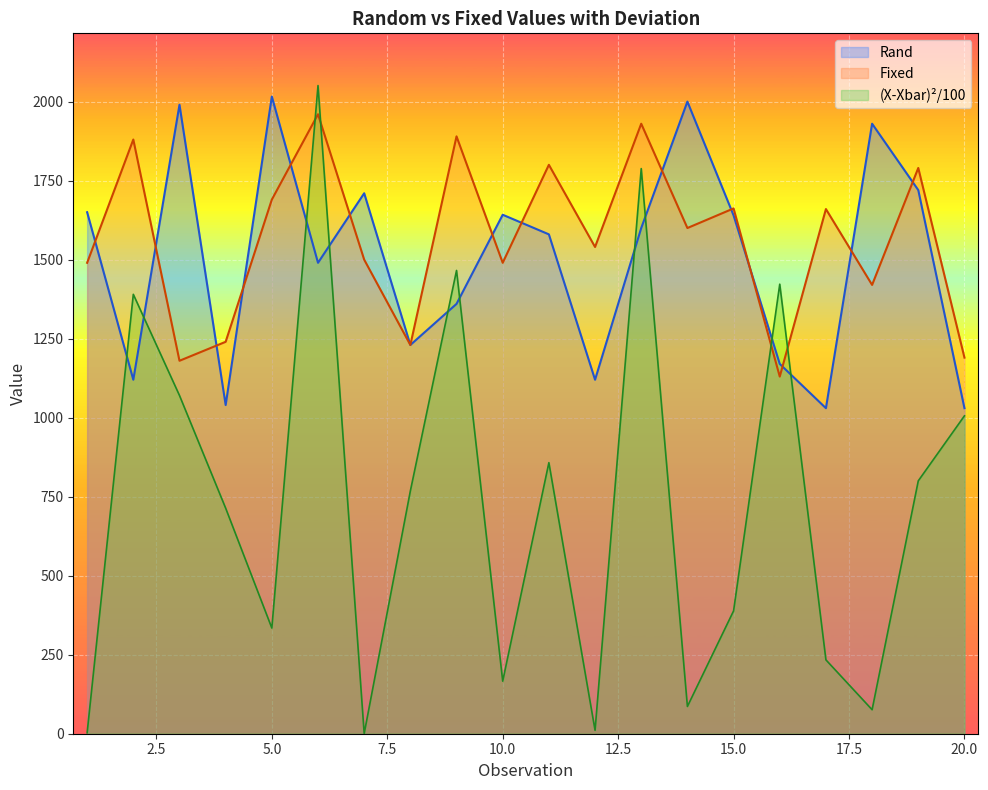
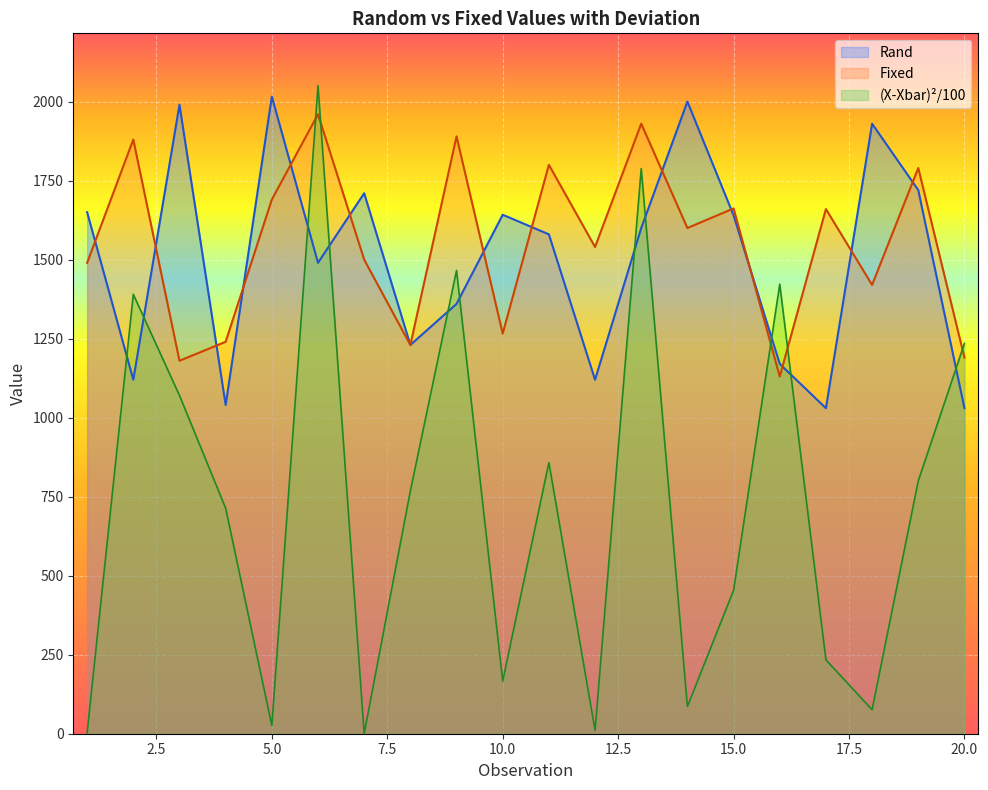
(X-Xbar)²/100, 5.0: 330 -> 30
Fixed, 10.0: 1490 -> 1270
(X-Xbar)²/100, 15.0: 390 -> 450
(X-Xbar)²/100, 20.0: 1010 -> 1240
